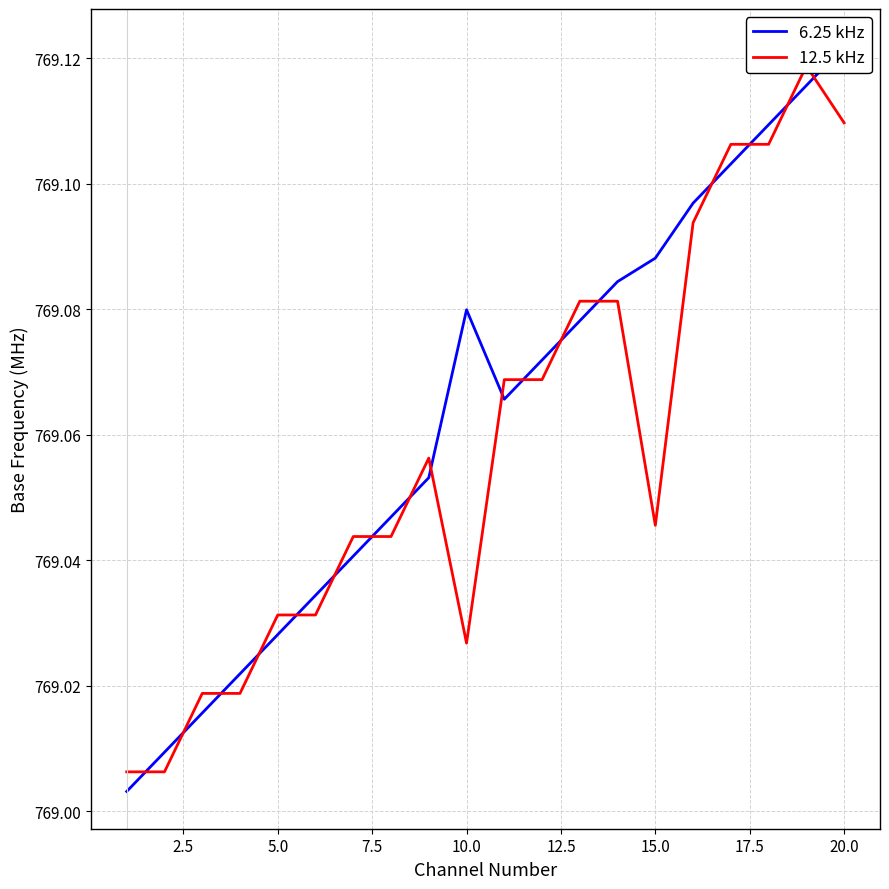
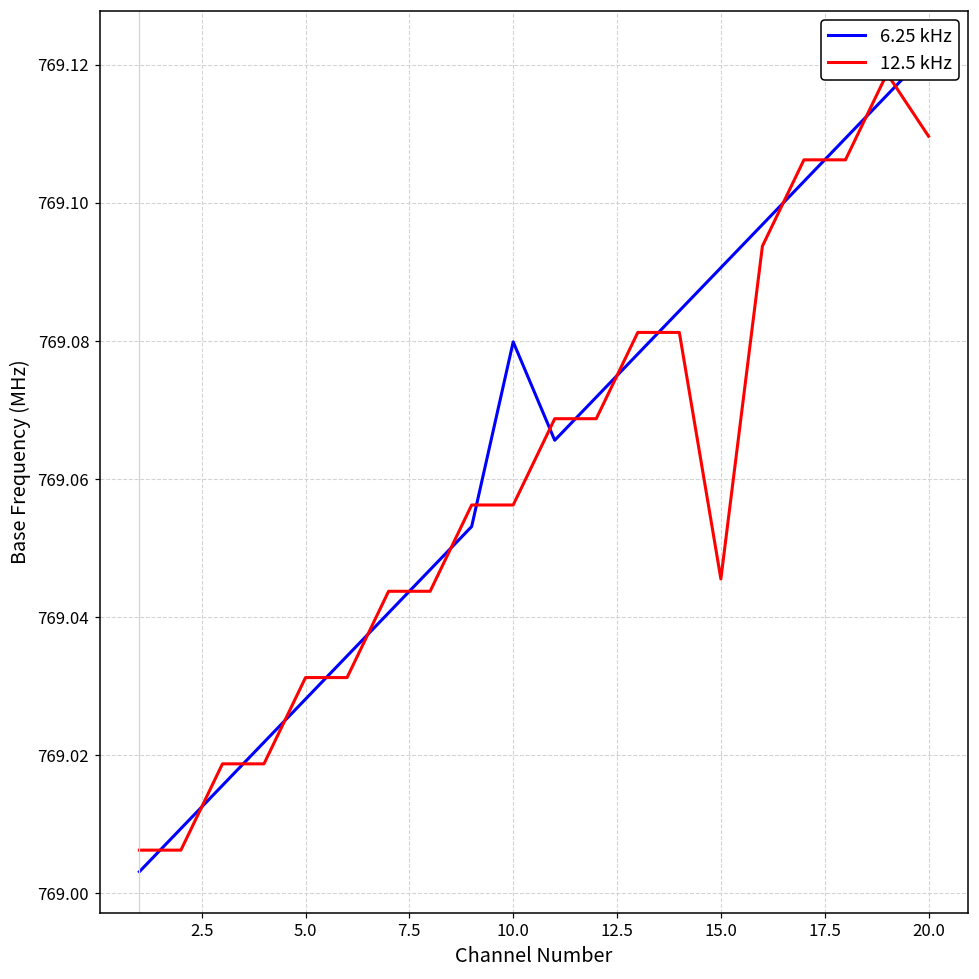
12.5 kHz, 10.0: 769.027 -> 769.056
6.25 kHz, 15.0: 769.088 -> 769.091
